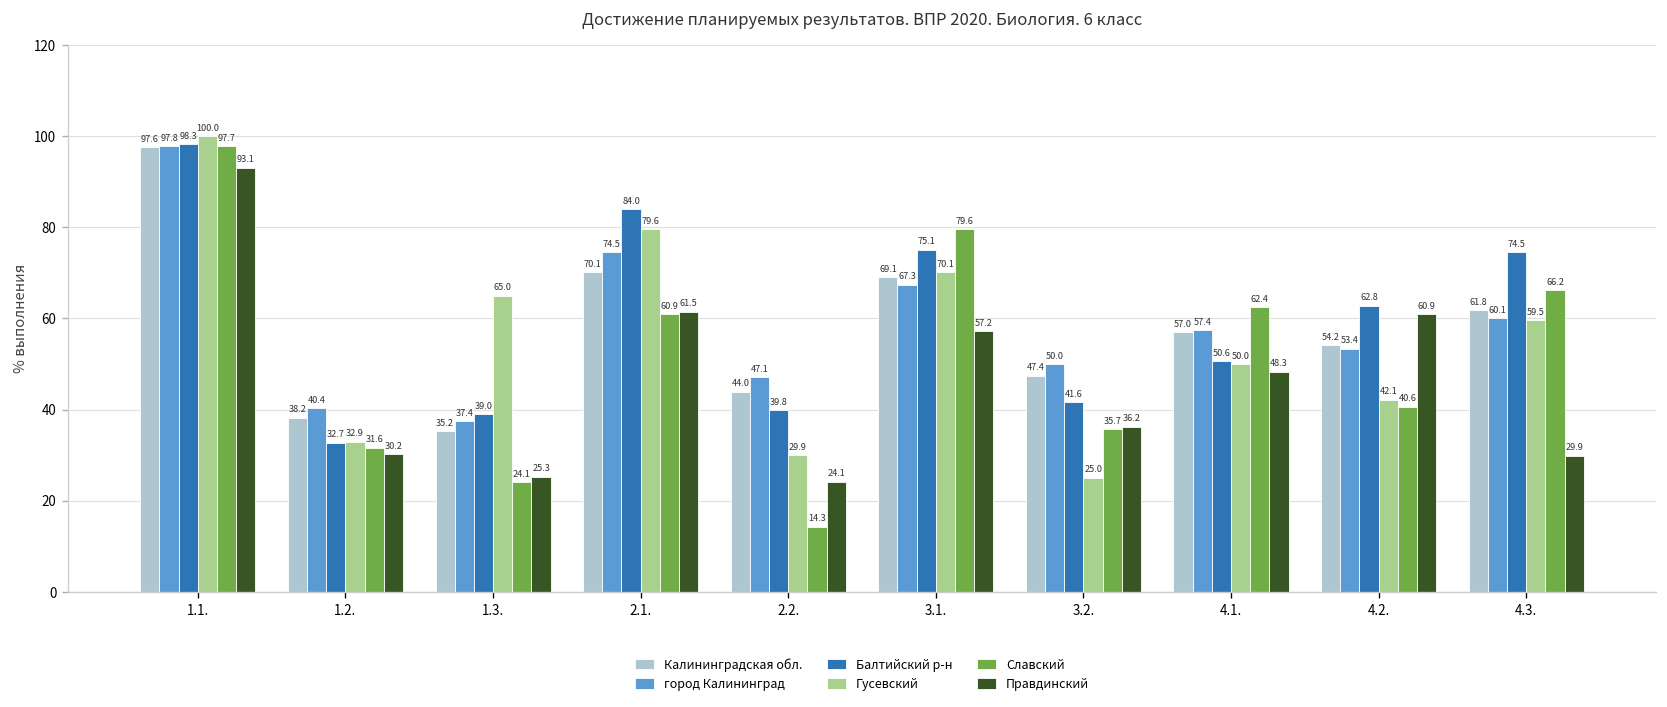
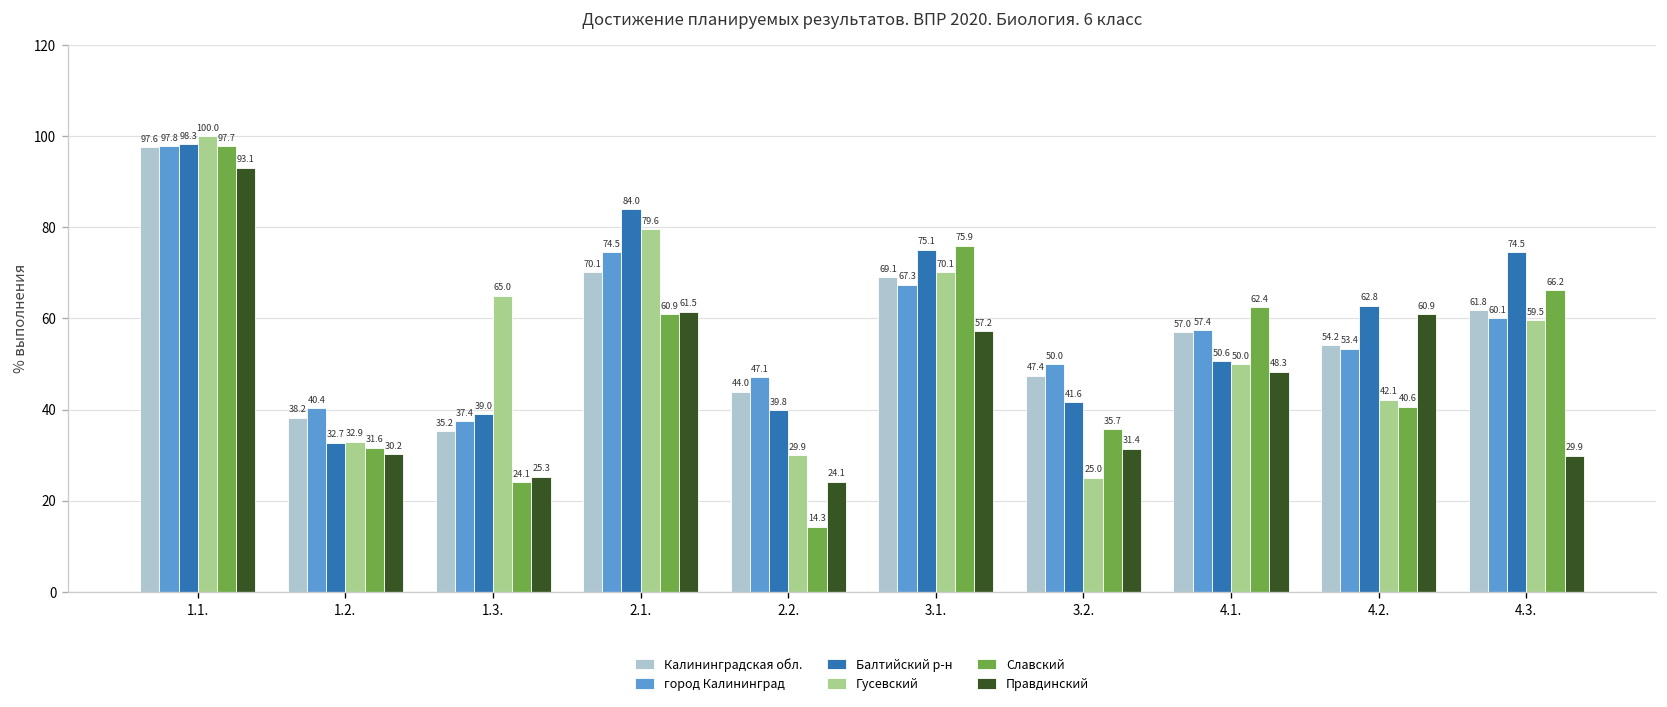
Славский, 3.1.: 79.6 -> 75.9
Правдинский, 3.2.: 36.2 -> 31.4
